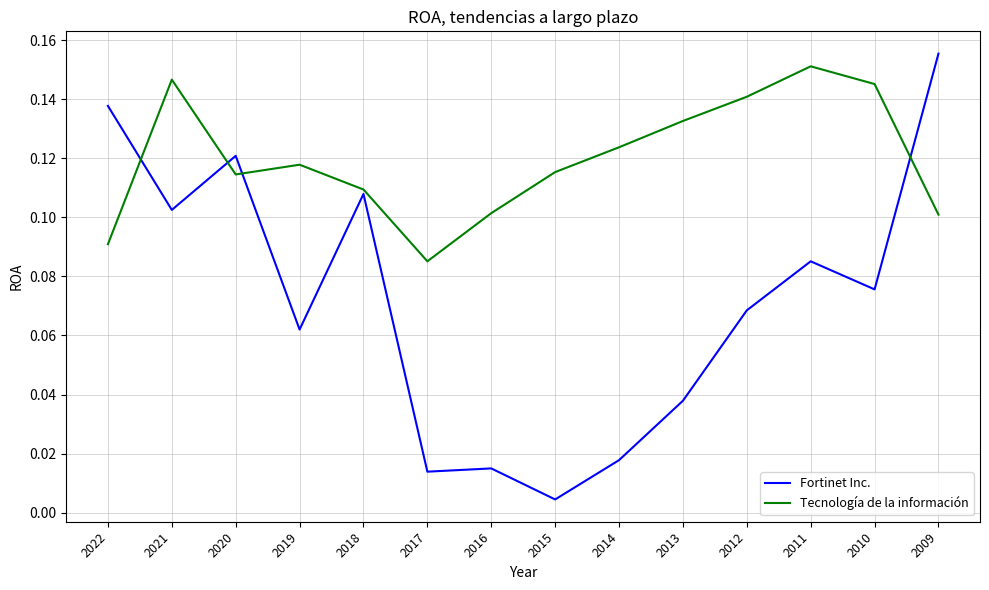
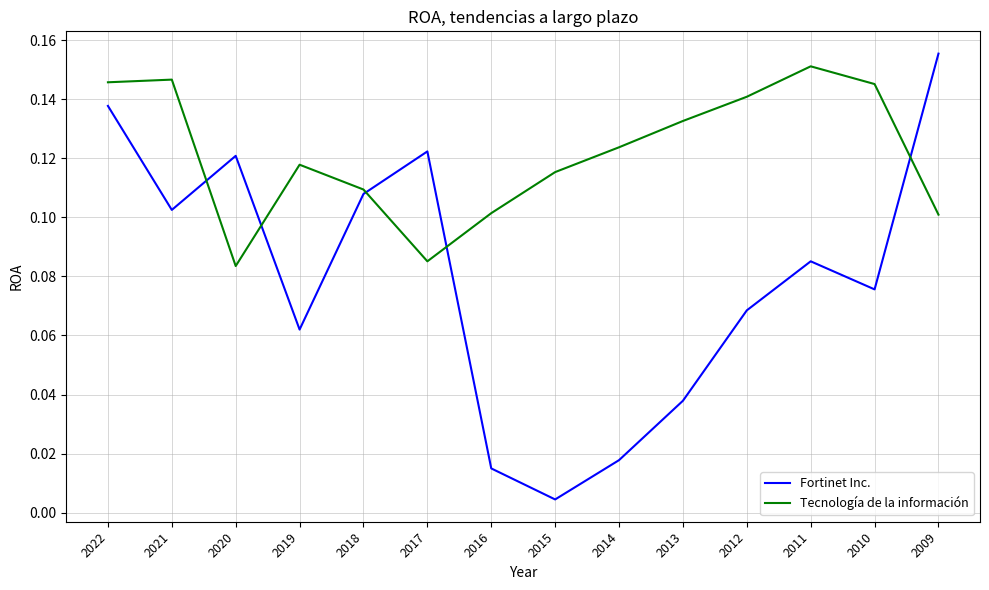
Tecnología de la información, 2022: 0.091 -> 0.146
Tecnología de la información, 2020: 0.115 -> 0.084
Fortinet Inc., 2017: 0.014 -> 0.122
